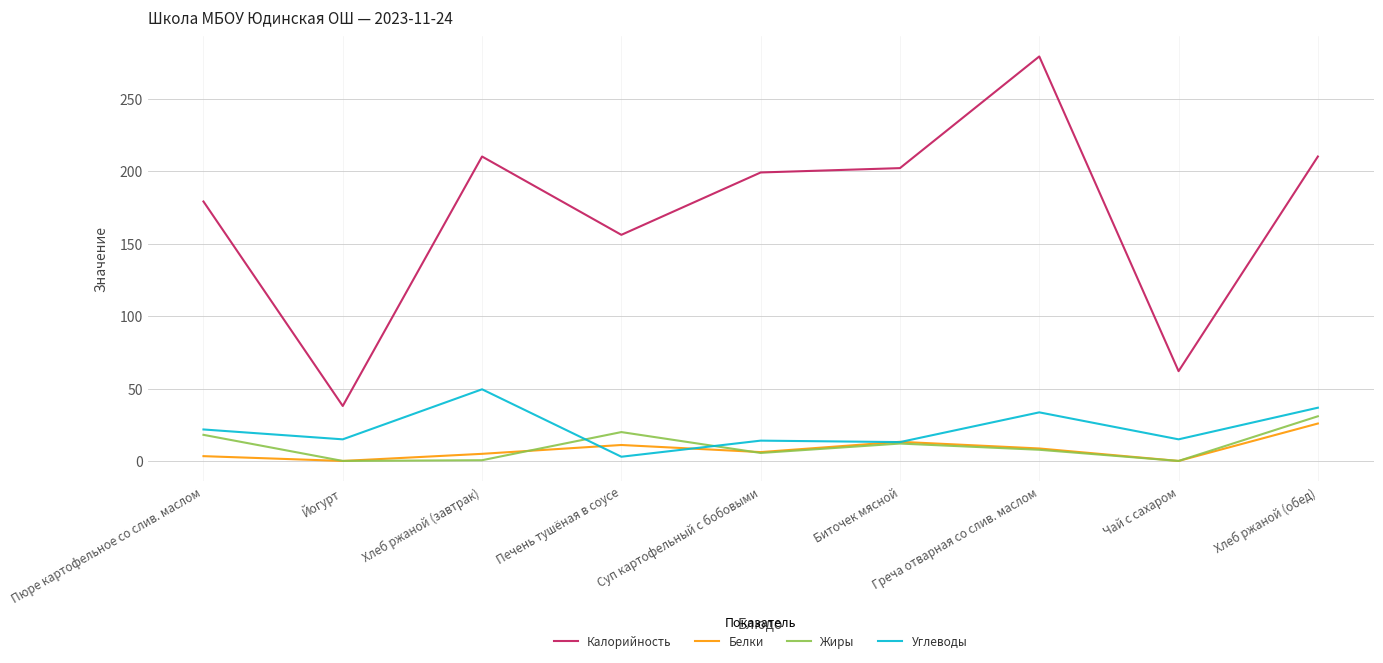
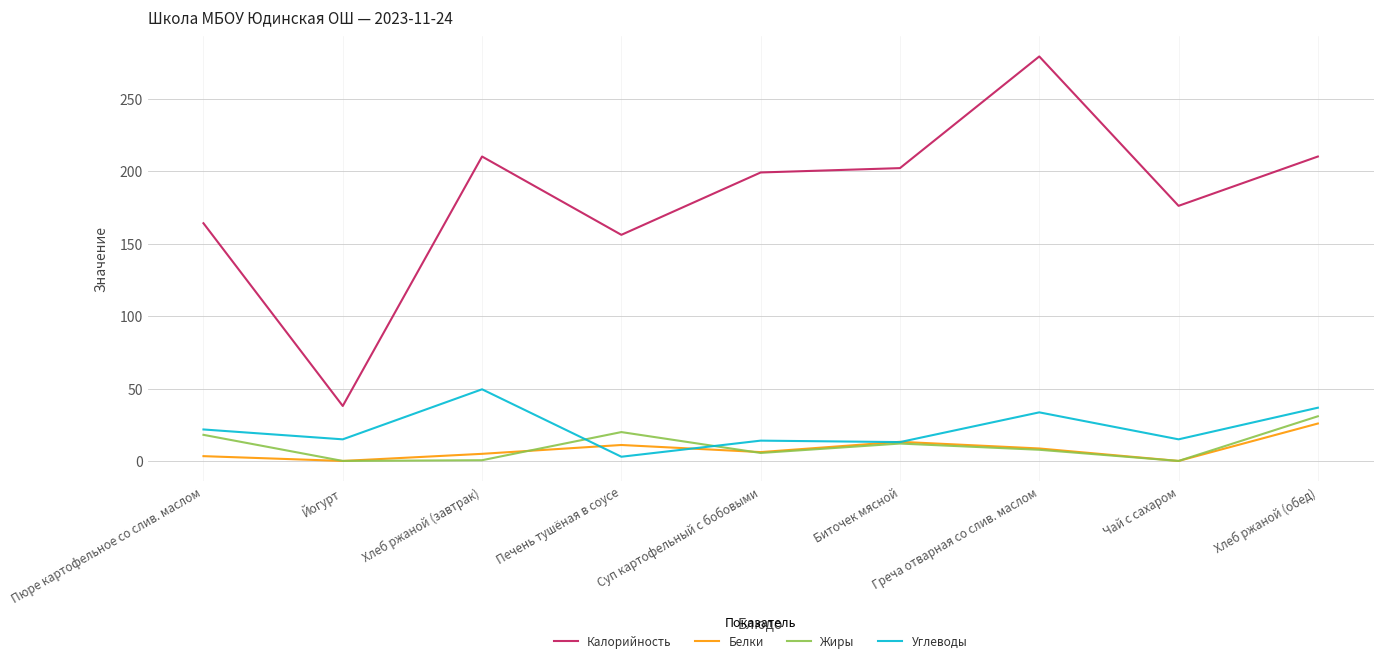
Калорийность, Пюре картофельное со слив. маслом: 179 -> 164
Калорийность, Чай с сахаром: 62 -> 176
